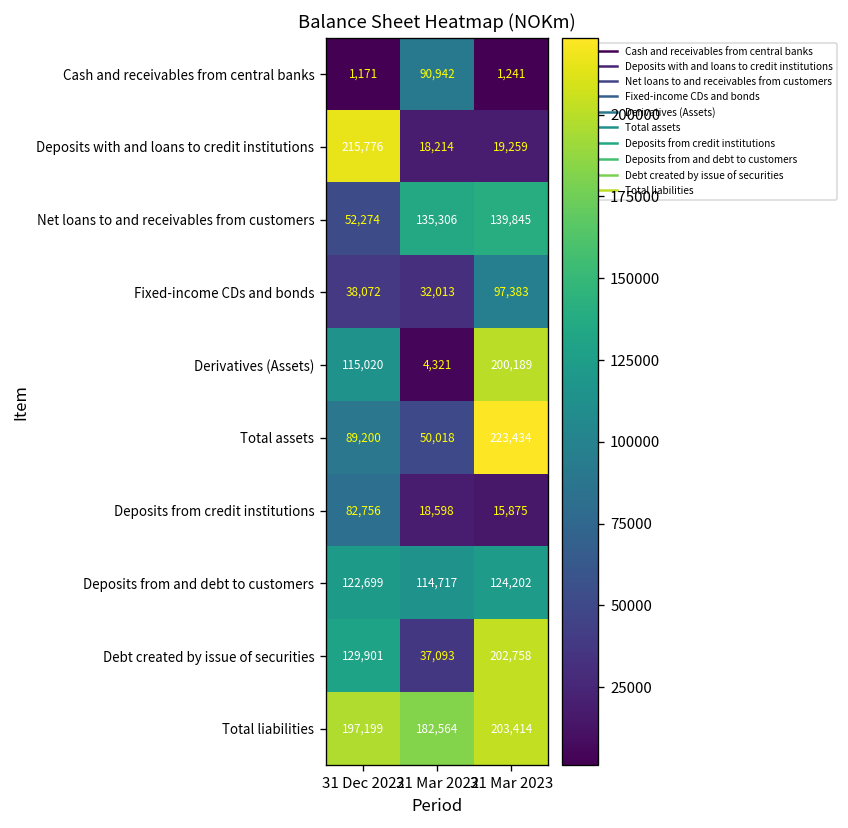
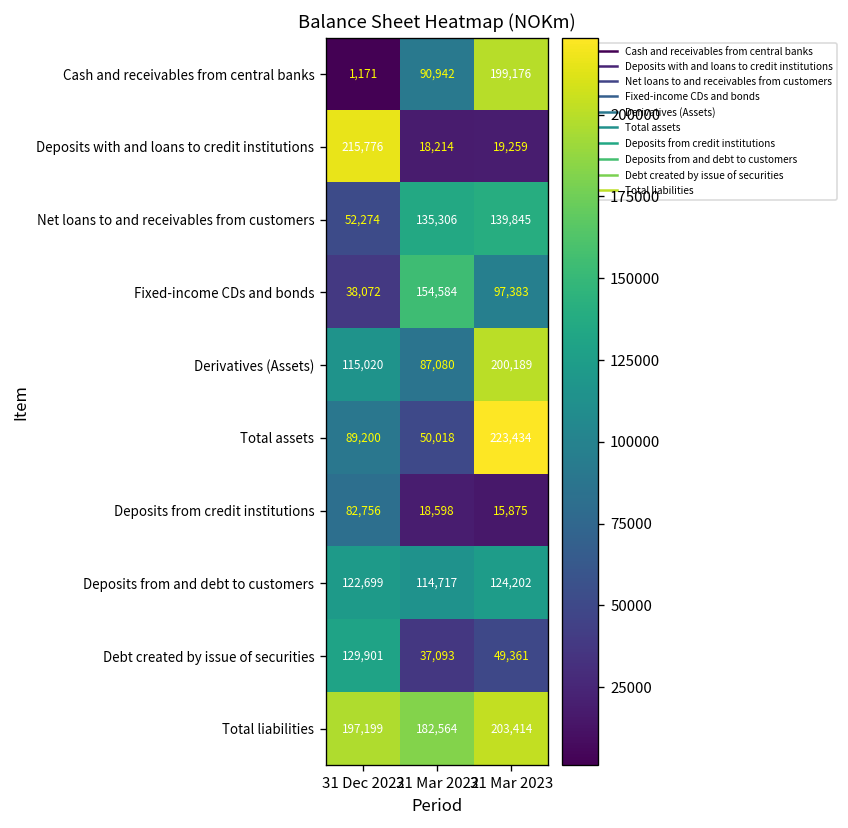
Cash and receivables from central banks, 31 Mar 2023: 1,241 -> 199,176
Fixed-income CDs and bonds, 31 Mar 2022: 32,013 -> 154,584
Derivatives (Assets), 31 Mar 2022: 4,321 -> 87,080
Debt created by issue of securities, 31 Mar 2023: 202,758 -> 49,361
